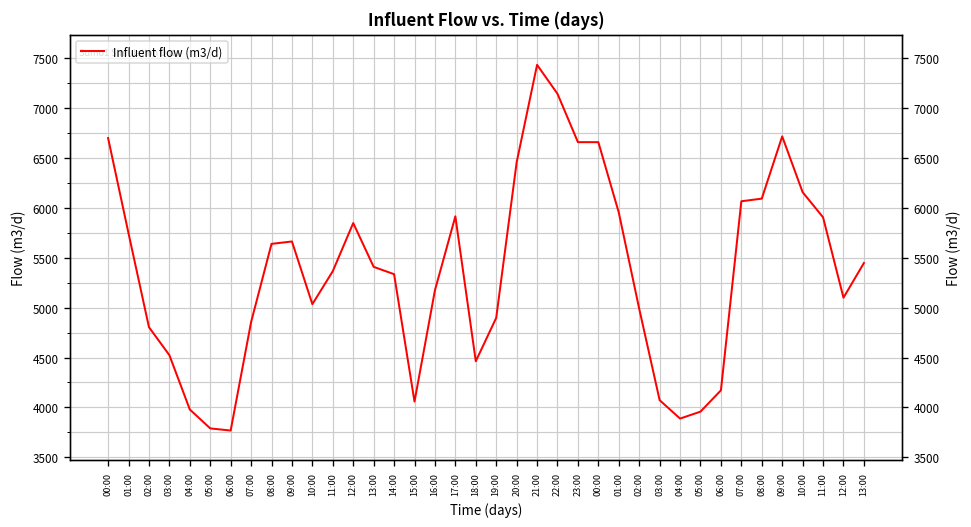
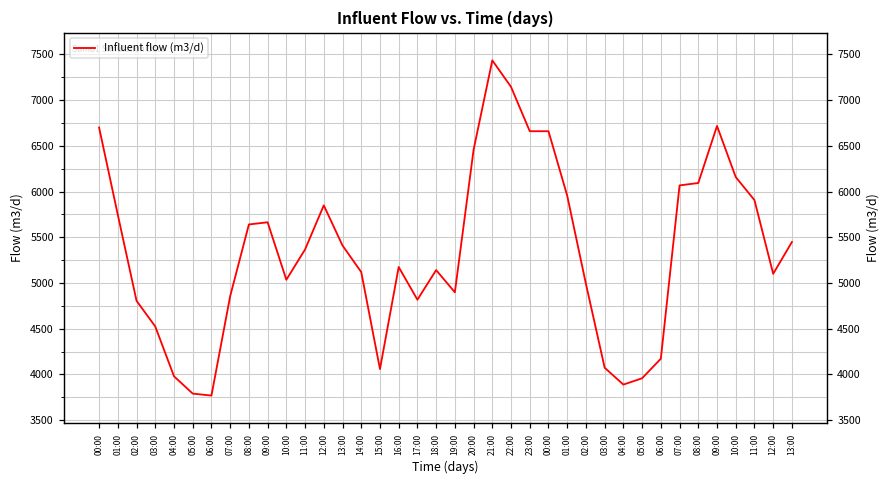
14:00: 5300 -> 5100
17:00: 5900 -> 4800
18:00: 4500 -> 5100
